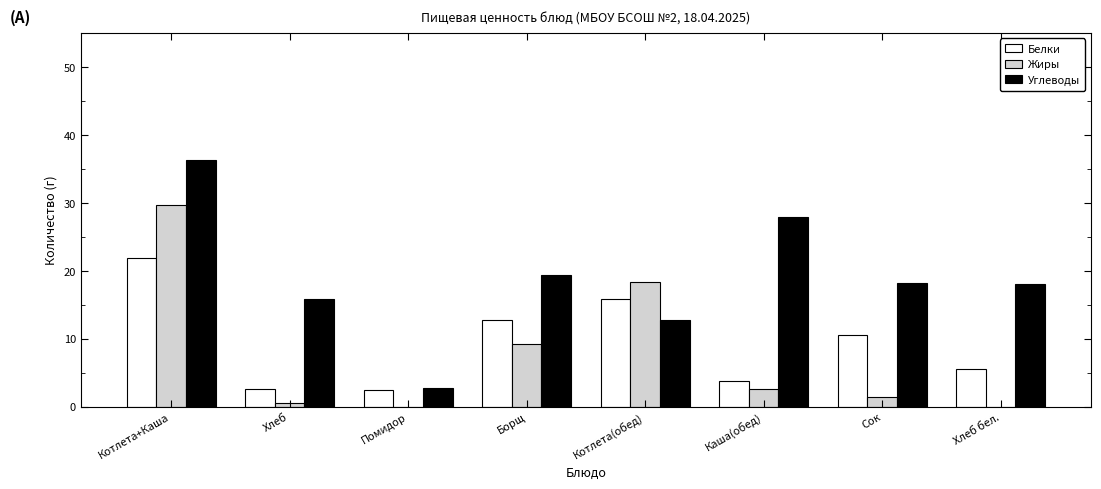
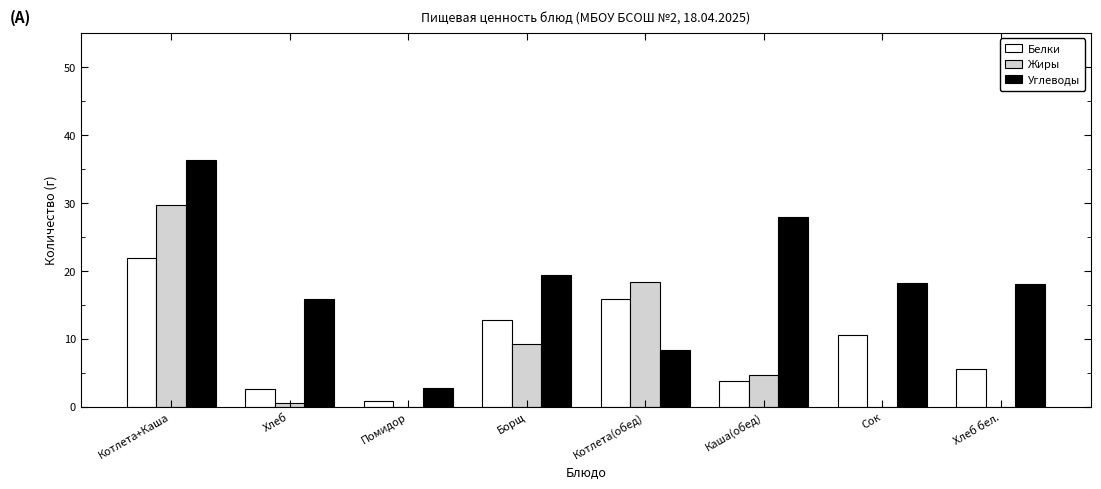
Белки, Помидор: 3 -> 1
Углеводы, Котлета(обед): 13 -> 8
Жиры, Каша(обед): 3 -> 5
Жиры, Сок: 1 -> 0
